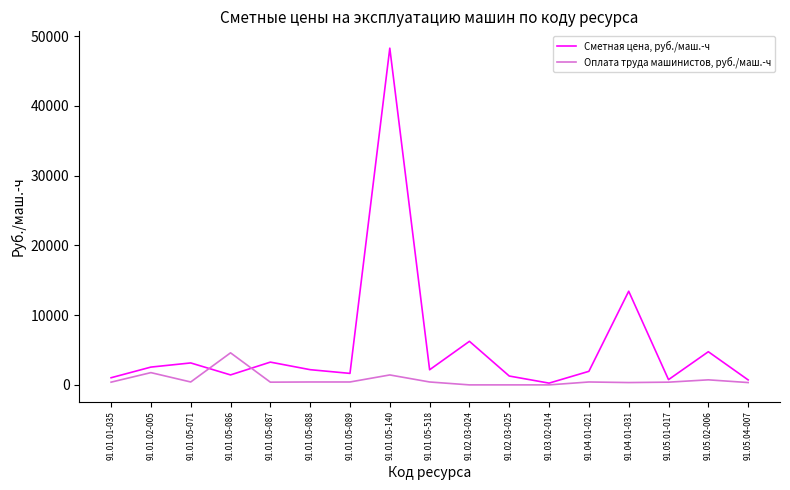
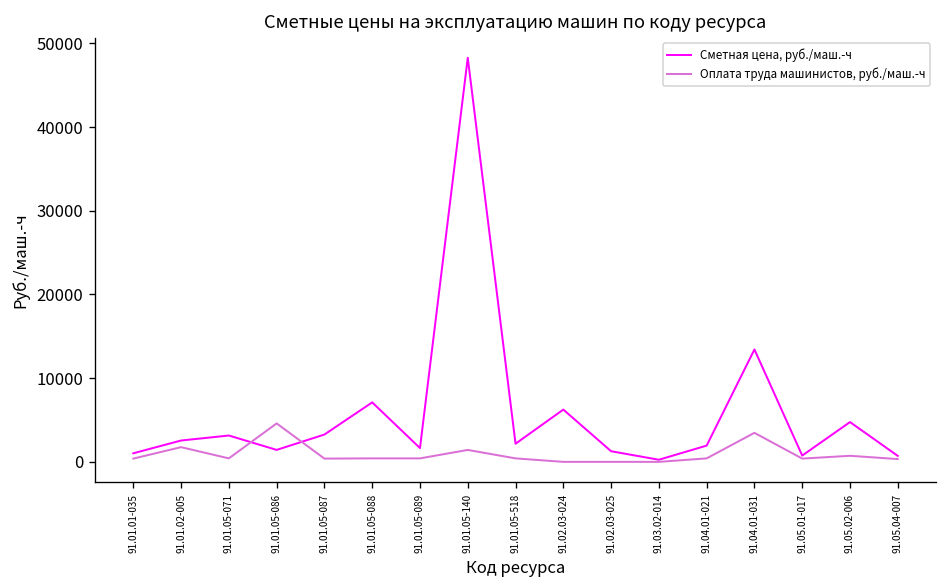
Сметная цена, руб./маш.-ч, 91.01.05-088: 2000 -> 7000
Оплата труда машинистов, руб./маш.-ч, 91.04.01-031: 0 -> 3000
